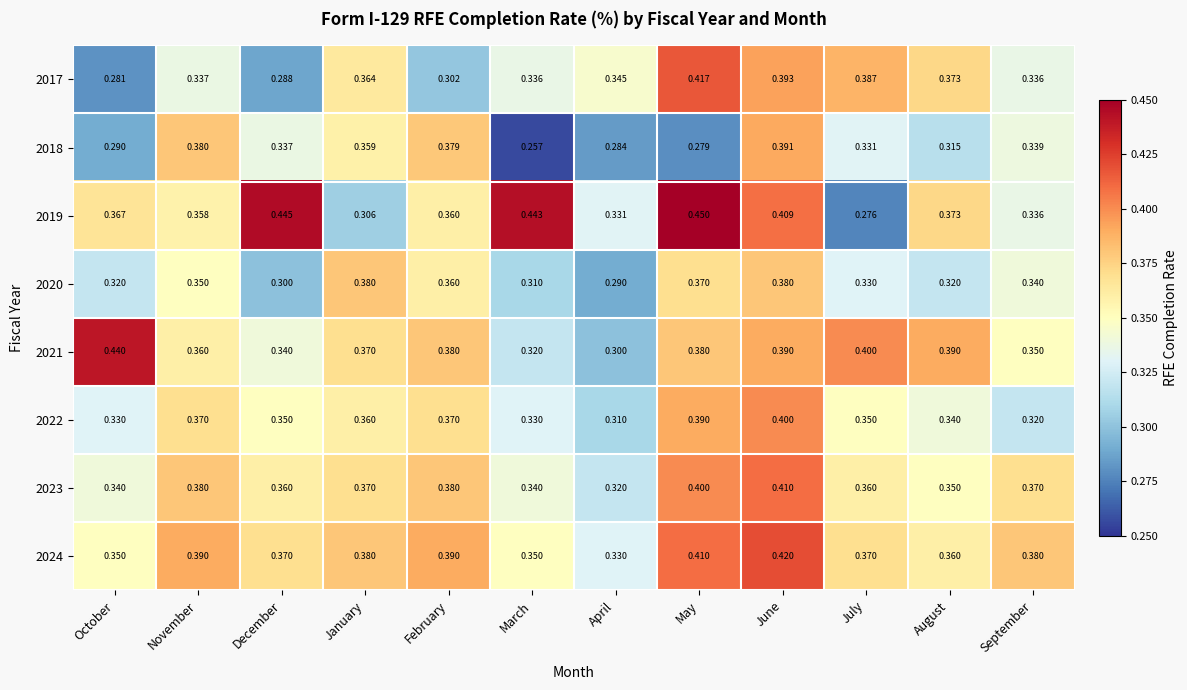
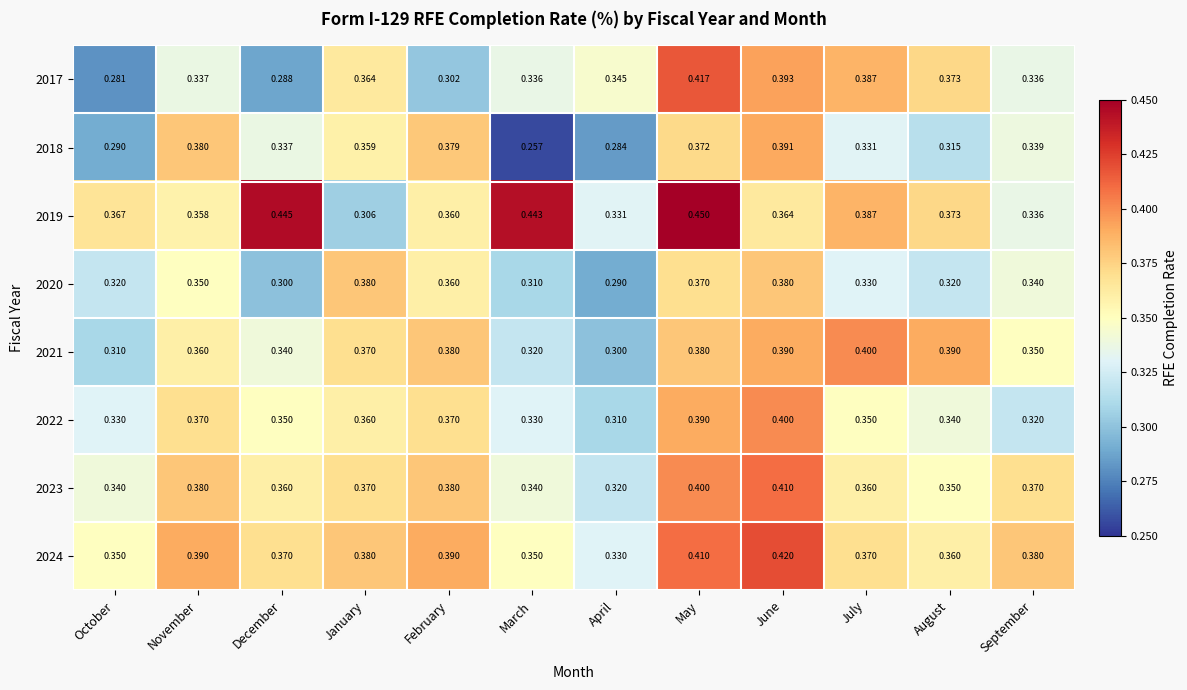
2018, May: 0.279 -> 0.372
2019, June: 0.409 -> 0.364
2019, July: 0.276 -> 0.387
2021, October: 0.440 -> 0.310
